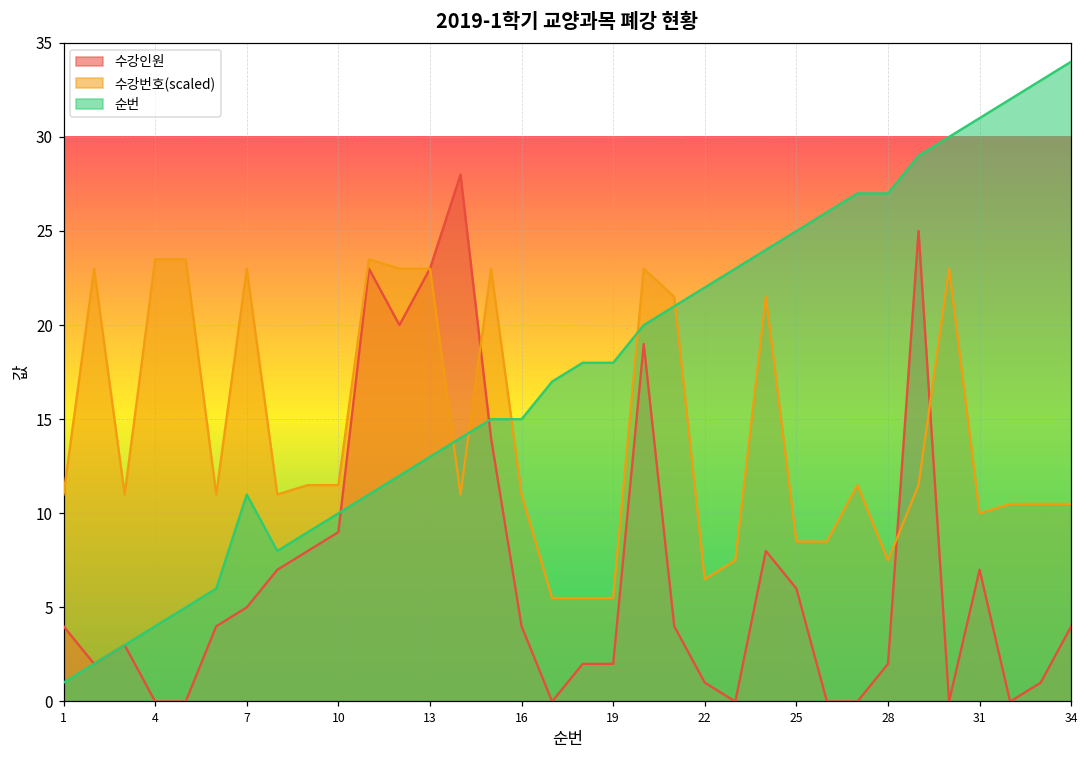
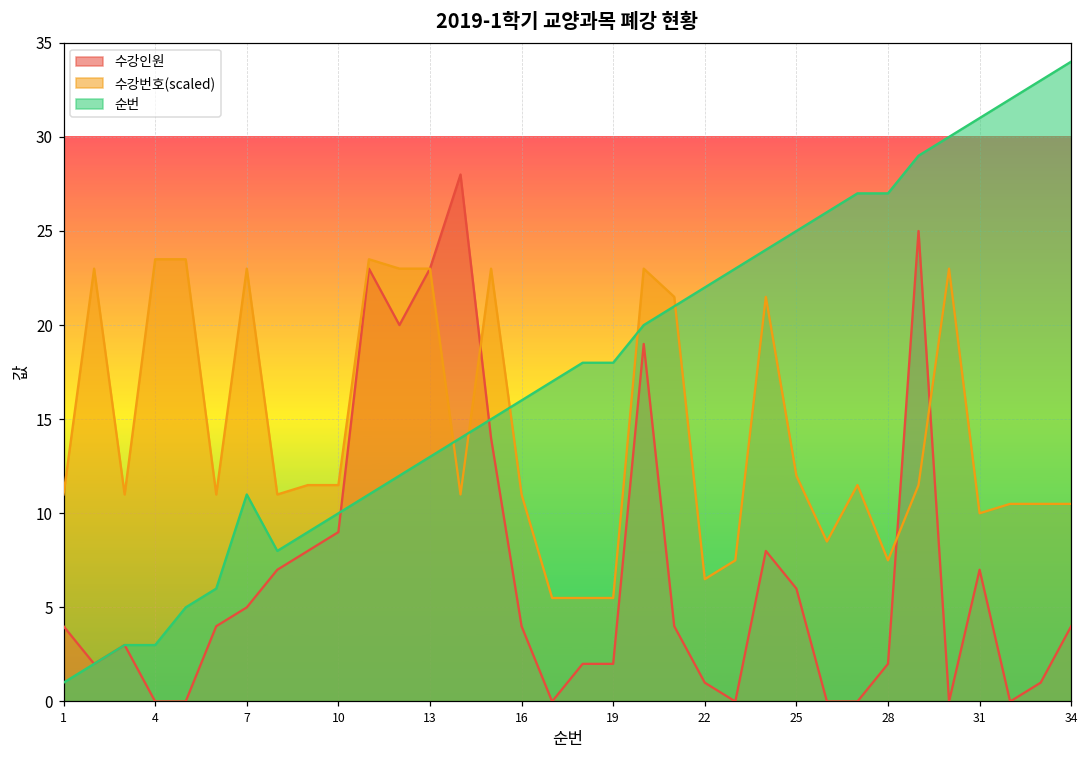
순번, 4: 4 -> 3
순번, 16: 15 -> 16
수강번호(scaled), 25: 8.5 -> 12.0
